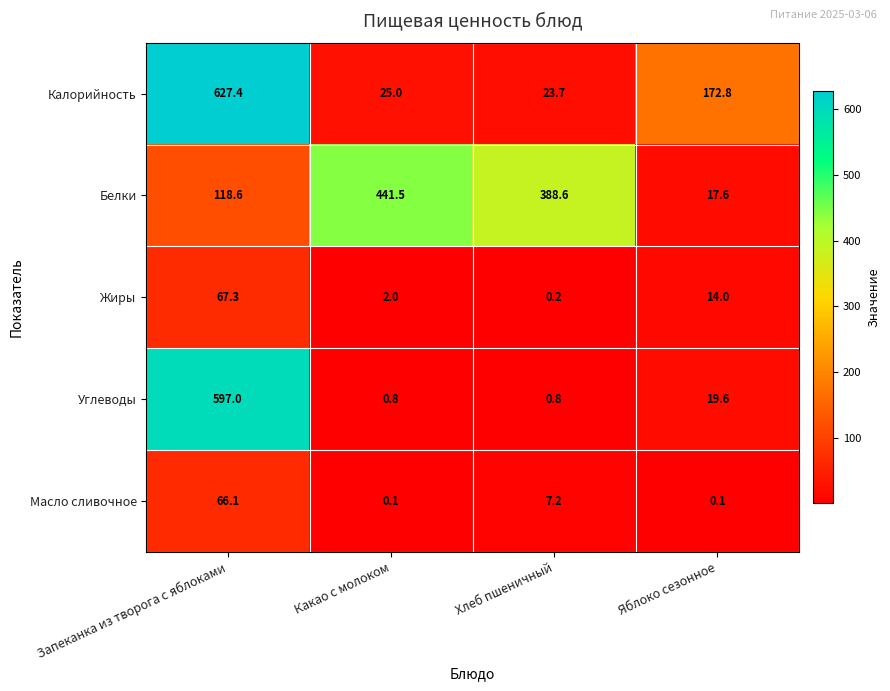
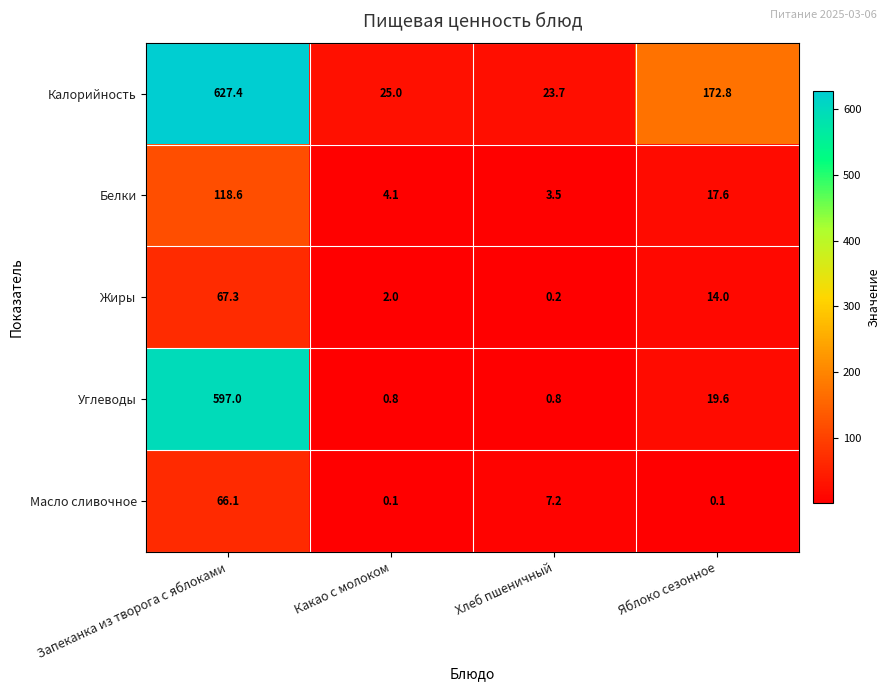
Белки, Какао с молоком: 441.5 -> 4.1
Белки, Хлеб пшеничный: 388.6 -> 3.5
